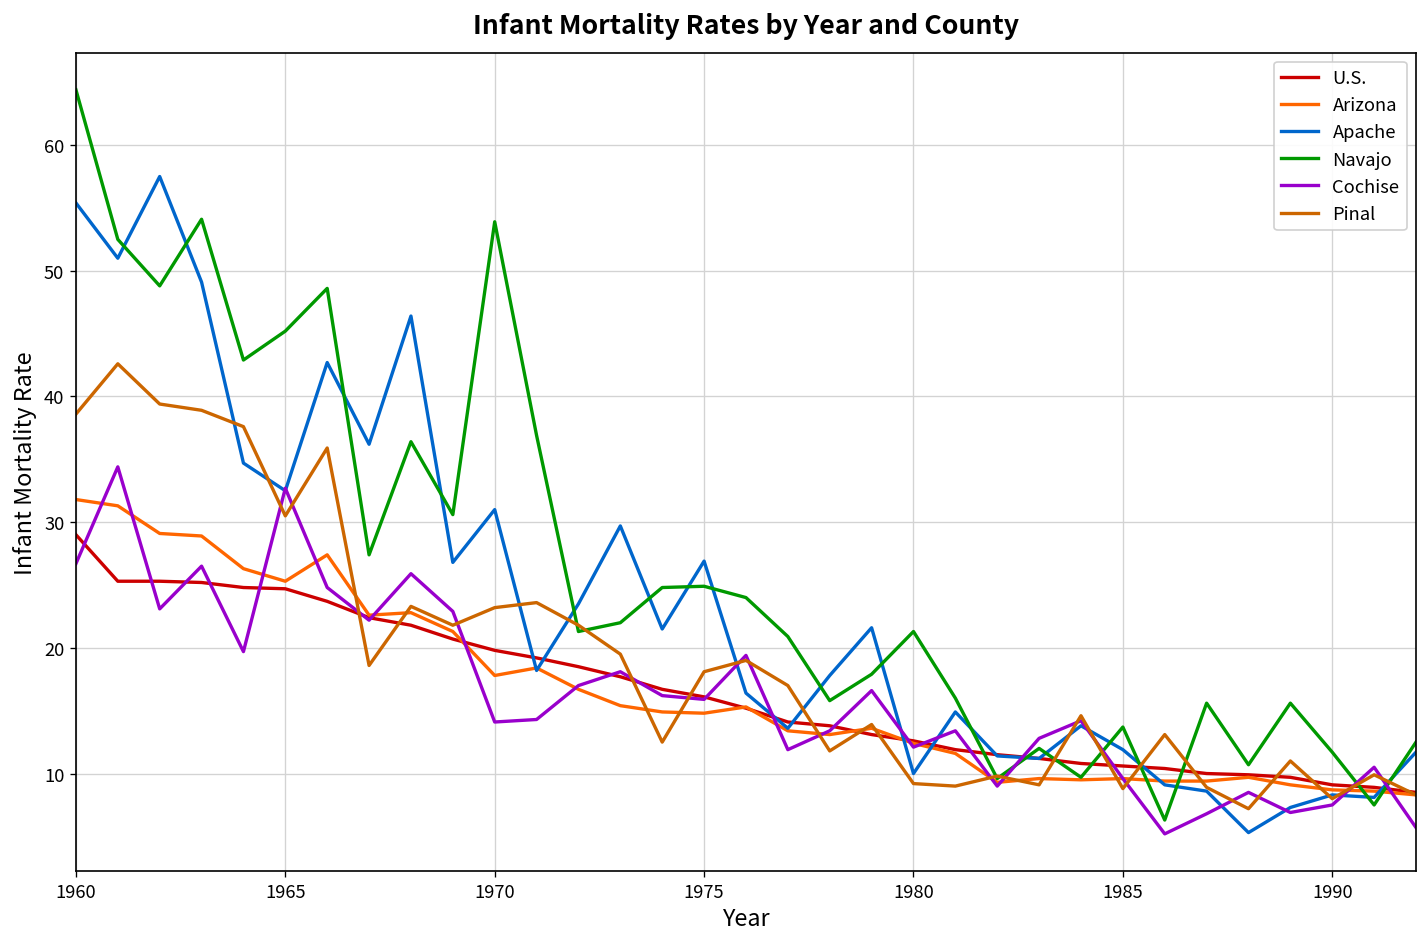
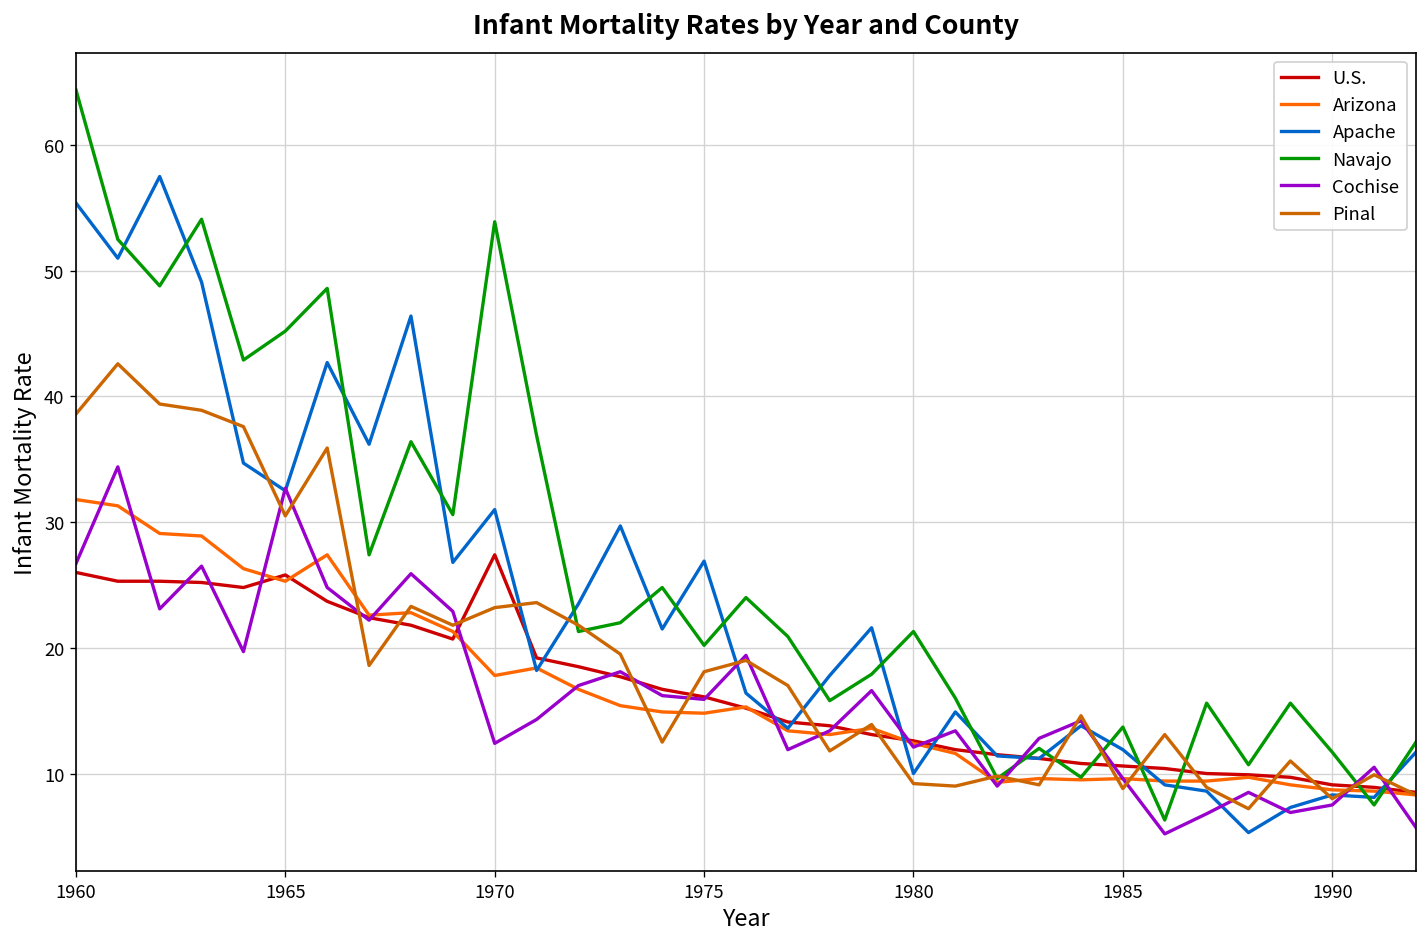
U.S., 1960: 29 -> 26
U.S., 1965: 24.7 -> 25.8
U.S., 1970: 19.8 -> 27.4
Cochise, 1970: 14.1 -> 12.4
Navajo, 1975: 24.9 -> 20.2
